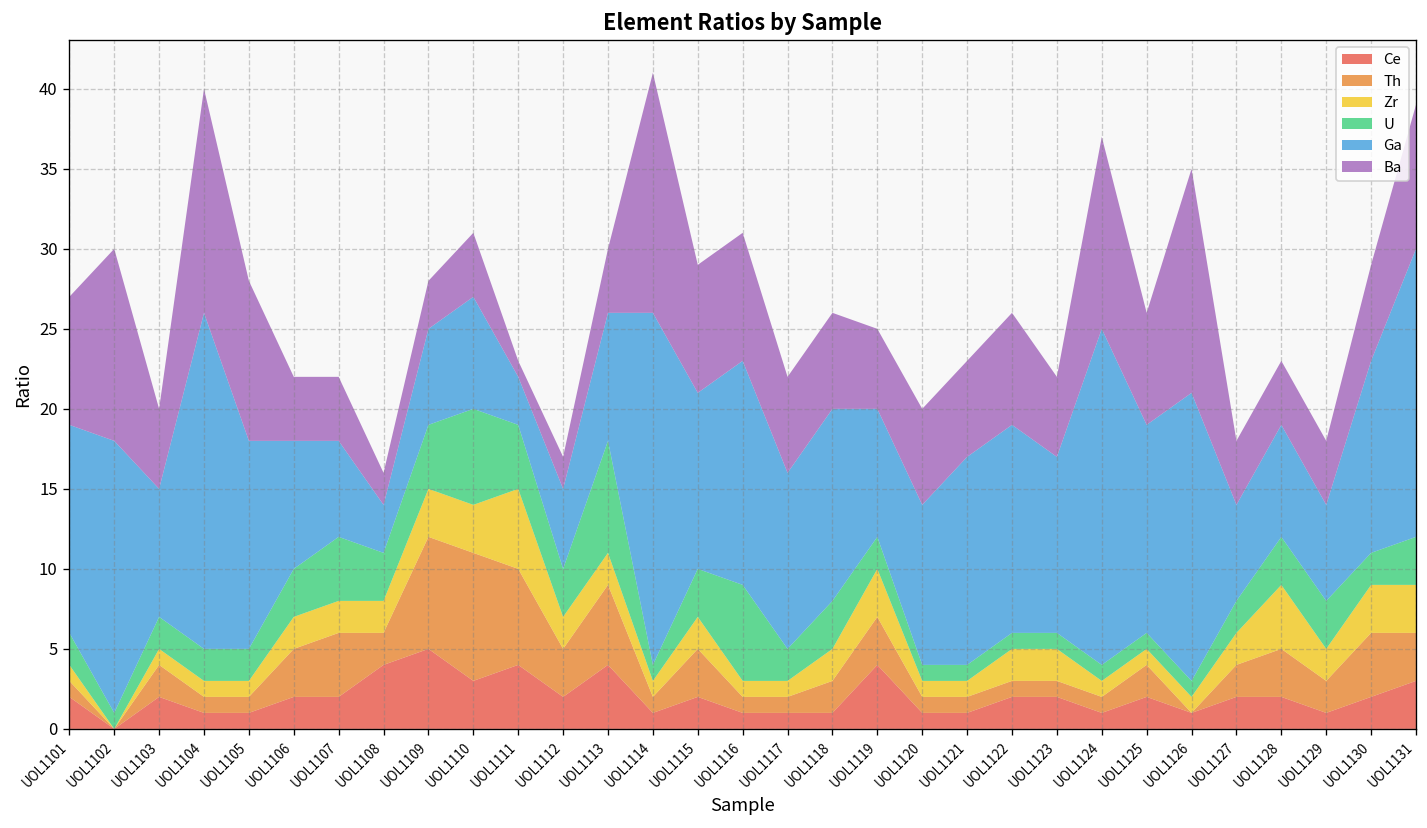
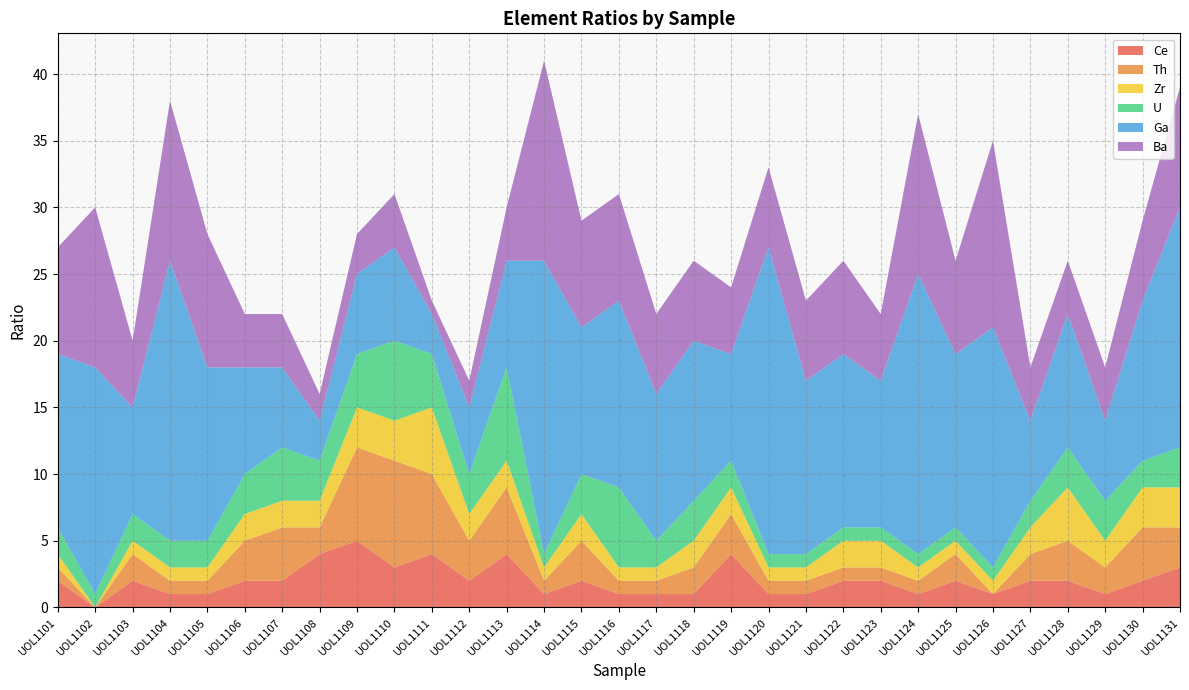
Ba, UOL1104: 14 -> 12
Zr, UOL1119: 3 -> 2
Ga, UOL1120: 10 -> 23
Ga, UOL1128: 7 -> 10
